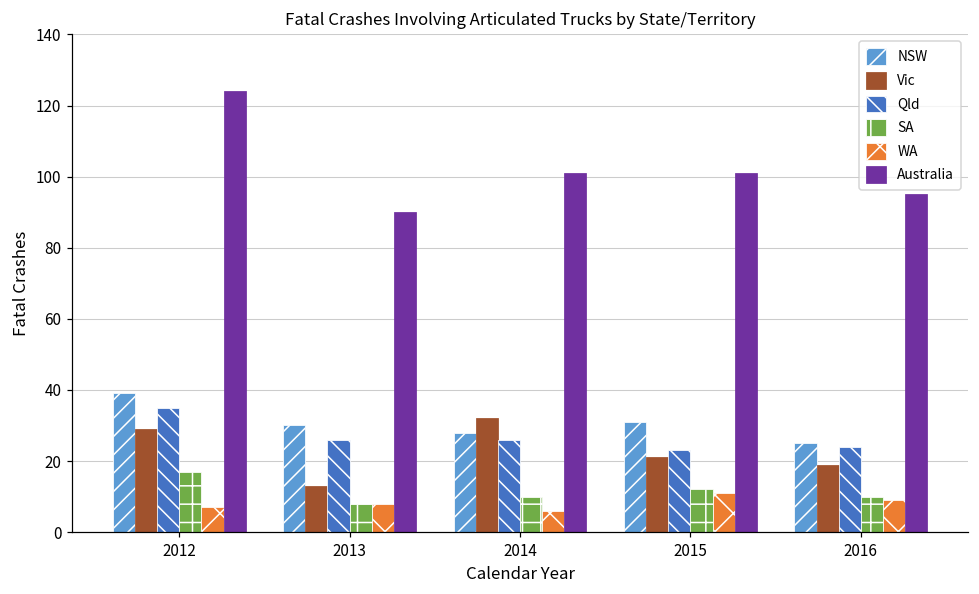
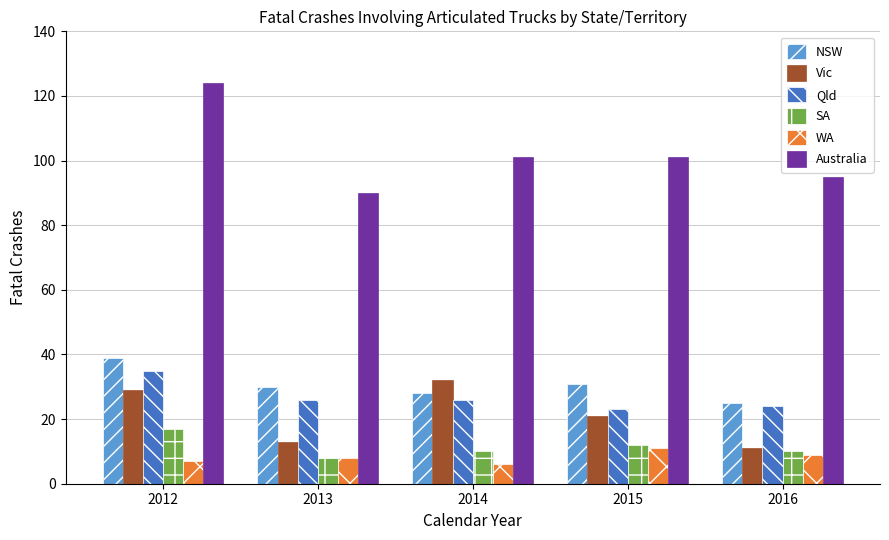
Vic, 2016: 19 -> 11
